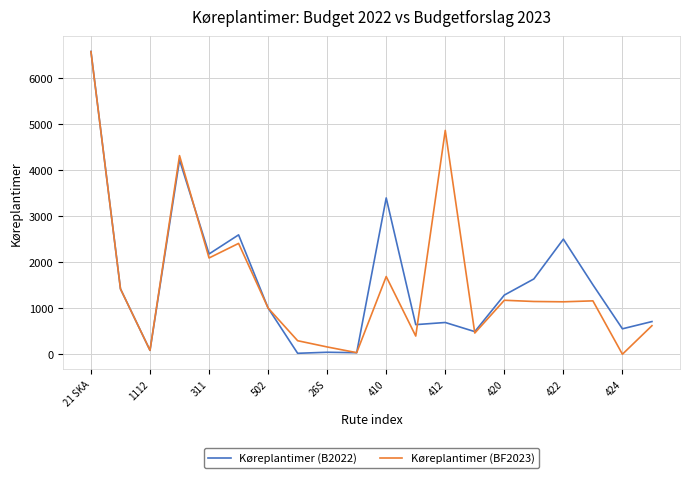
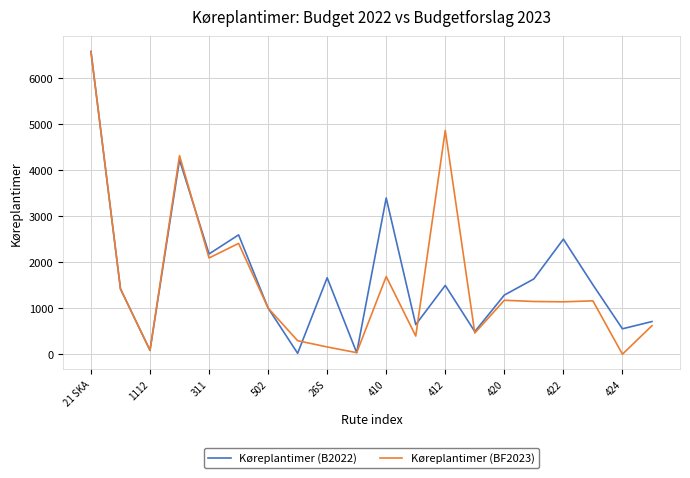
Køreplantimer (B2022), 26S: 0 -> 1700
Køreplantimer (B2022), 412: 700 -> 1500
